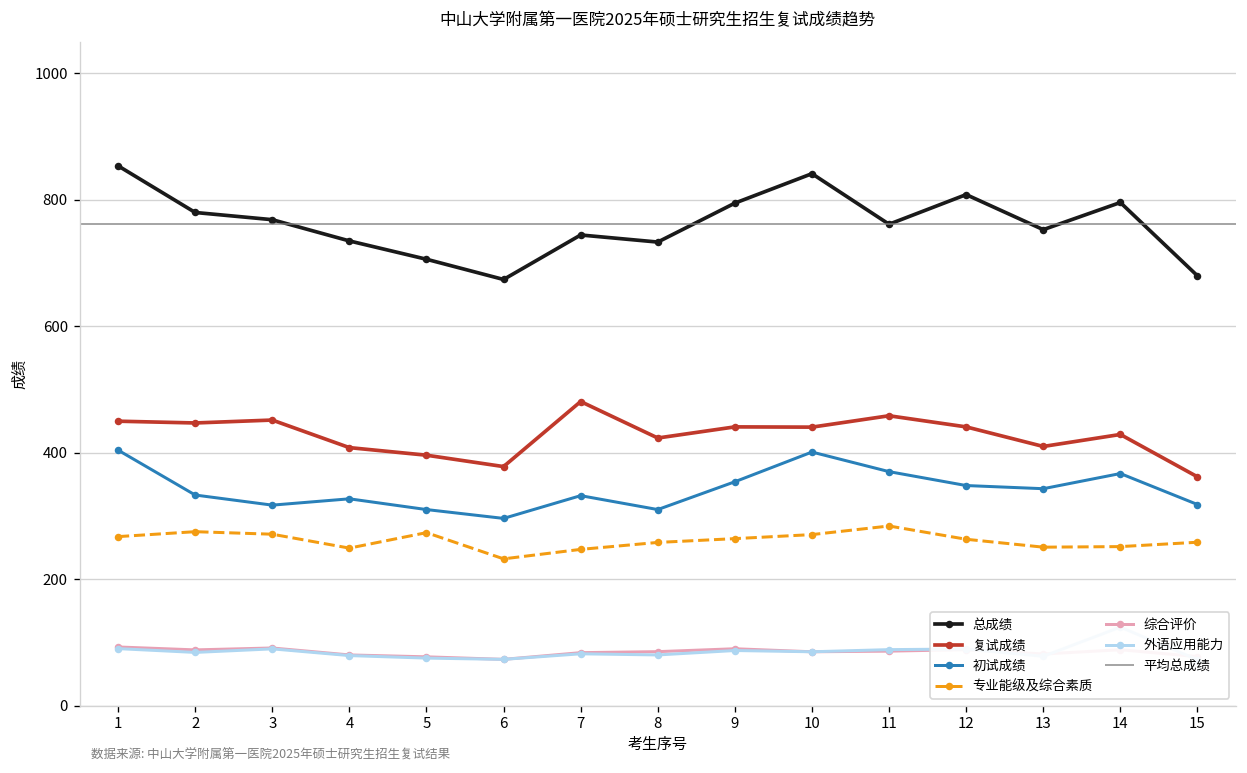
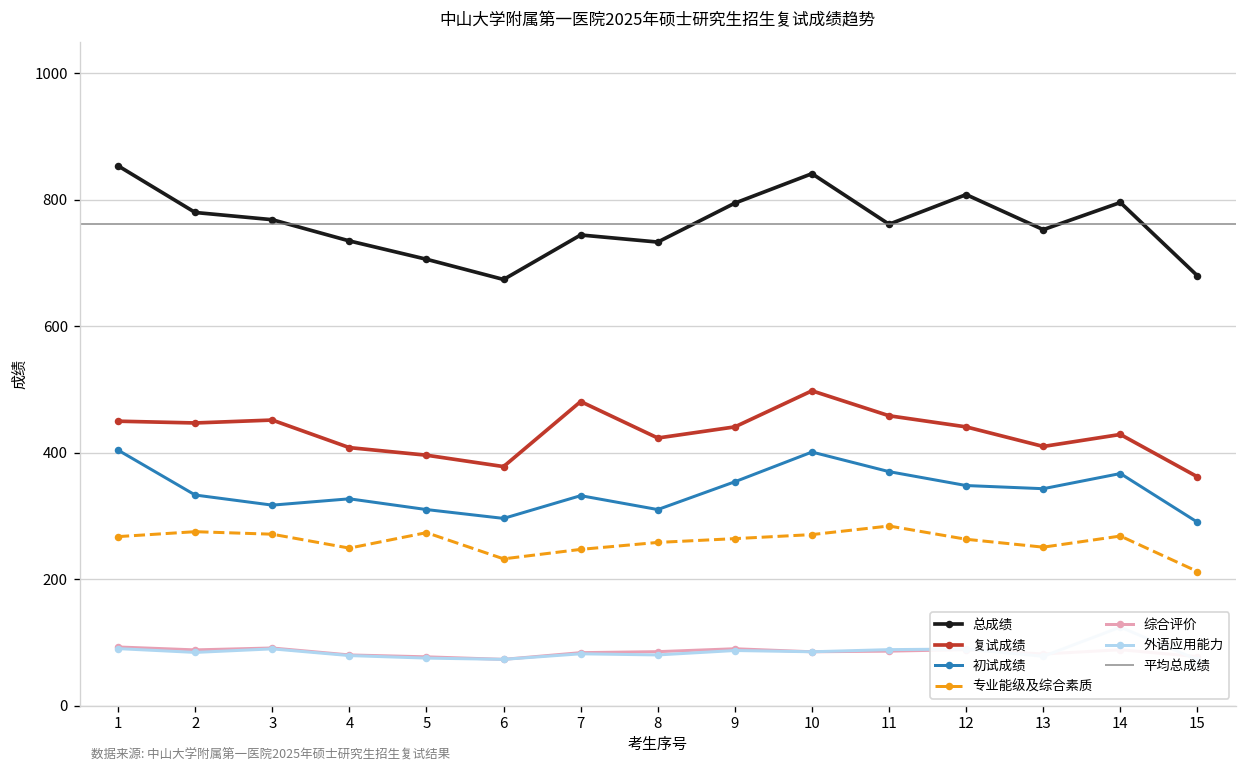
复试成绩, 10: 440 -> 500
专业能级及综合素质, 14: 250 -> 270
初试成绩, 15: 320 -> 290
专业能级及综合素质, 15: 260 -> 210
